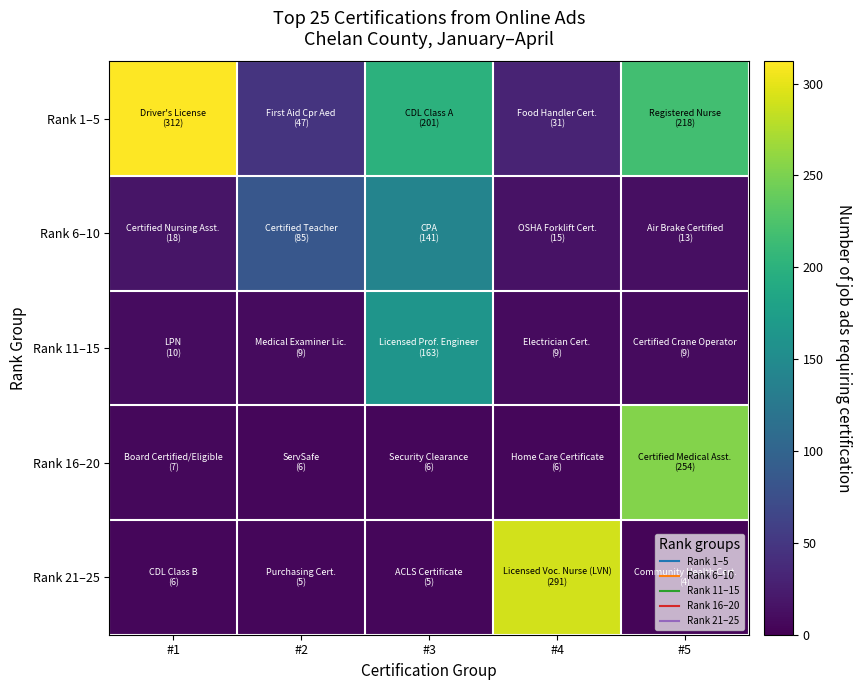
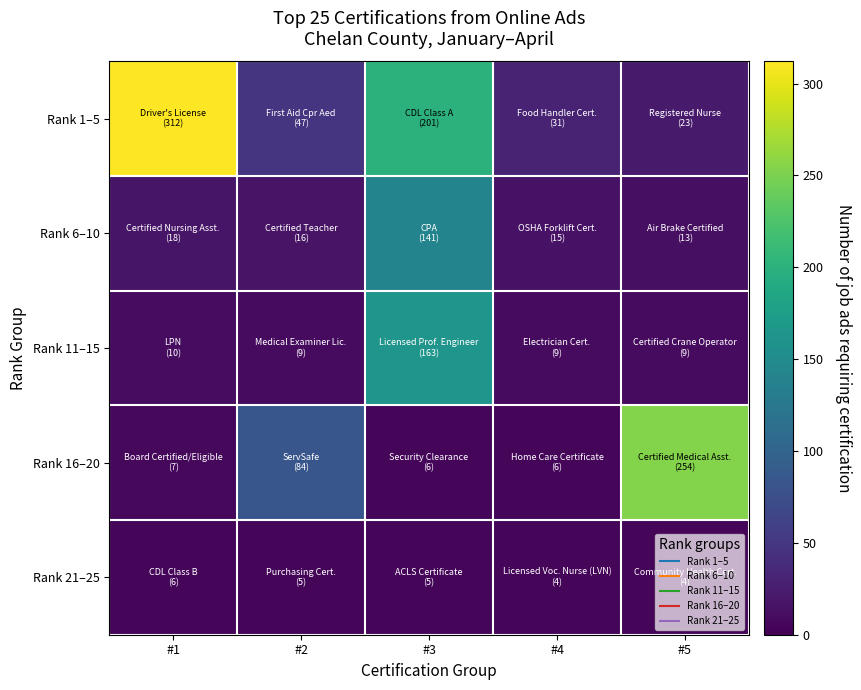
Rank 1–5, #5: (218) -> (23)
Rank 6–10, #2: (85) -> (16)
Rank 16–20, #2: (6) -> (84)
Rank 21–25, #4: (291) -> (4)
